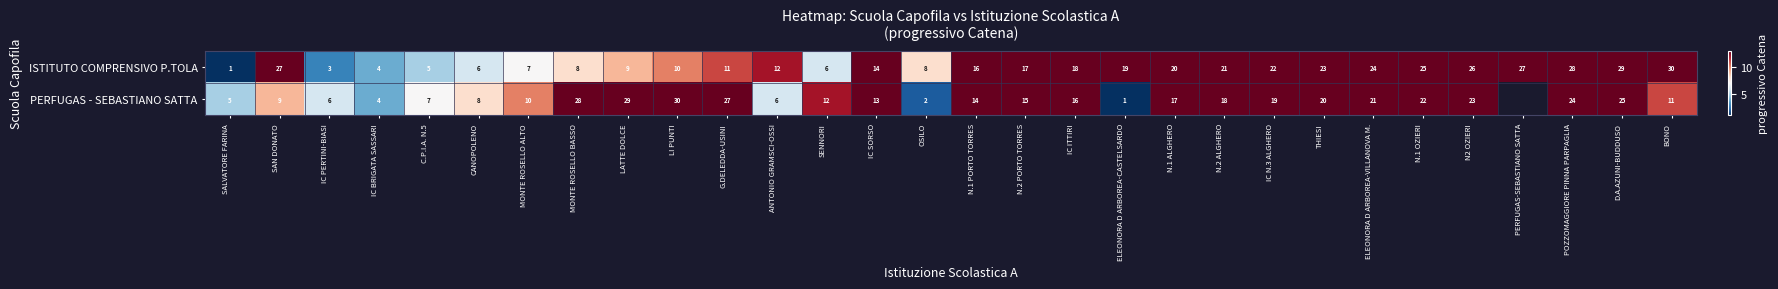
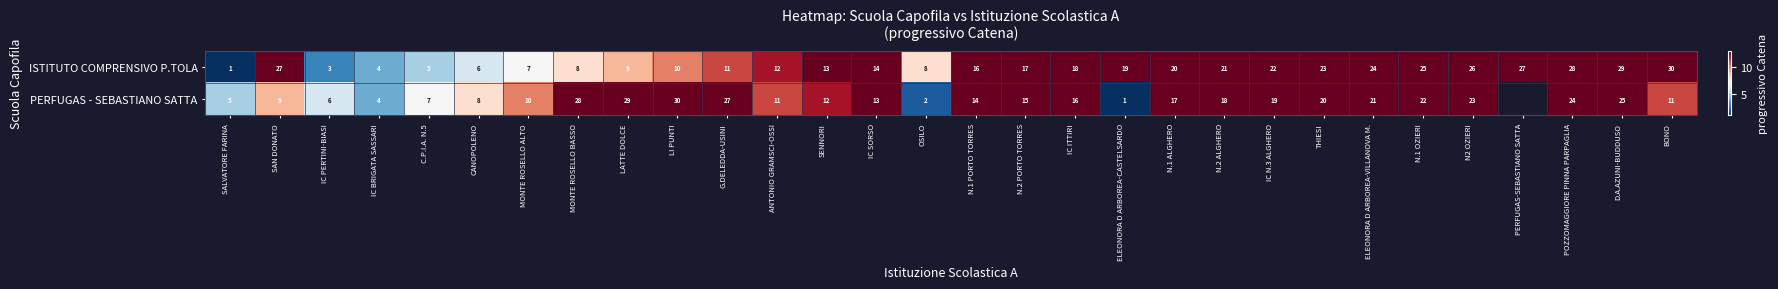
ISTITUTO COMPRENSIVO P.TOLA, SENNORI: 6 -> 13
PERFUGAS - SEBASTIANO SATTA, ANTONIO GRAMSCI-OSSI: 6 -> 11
